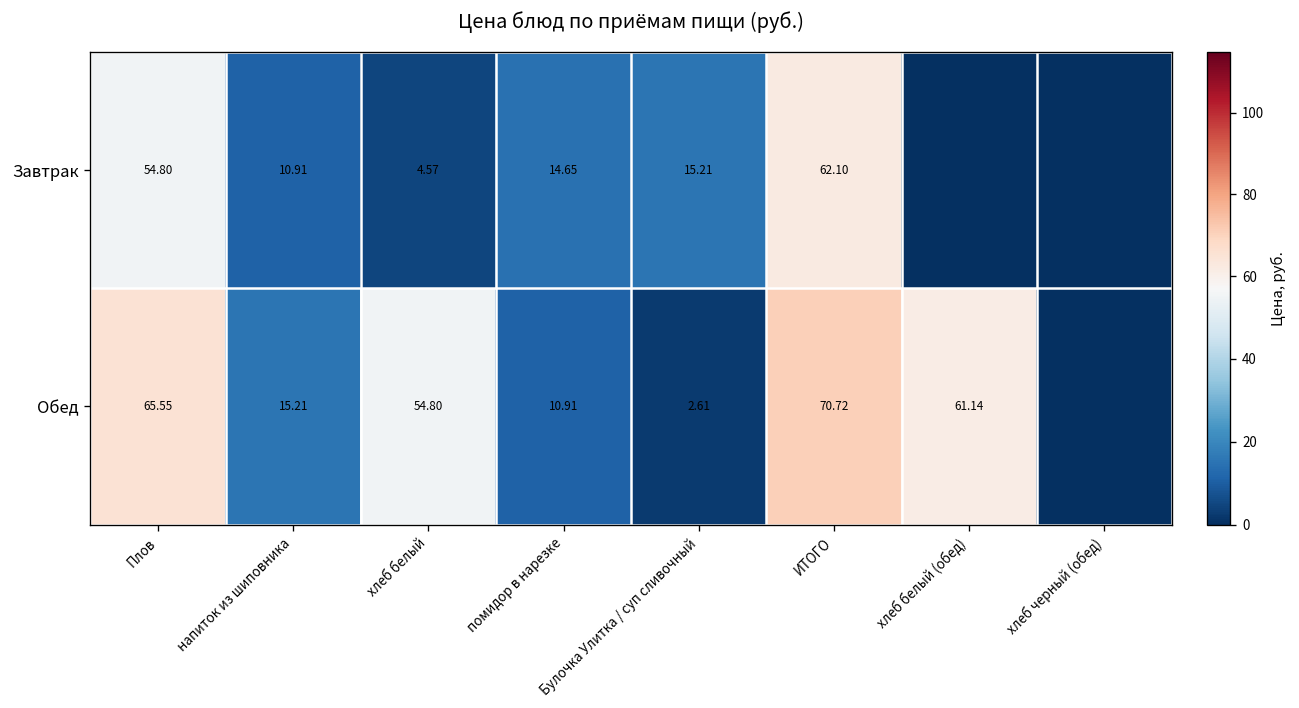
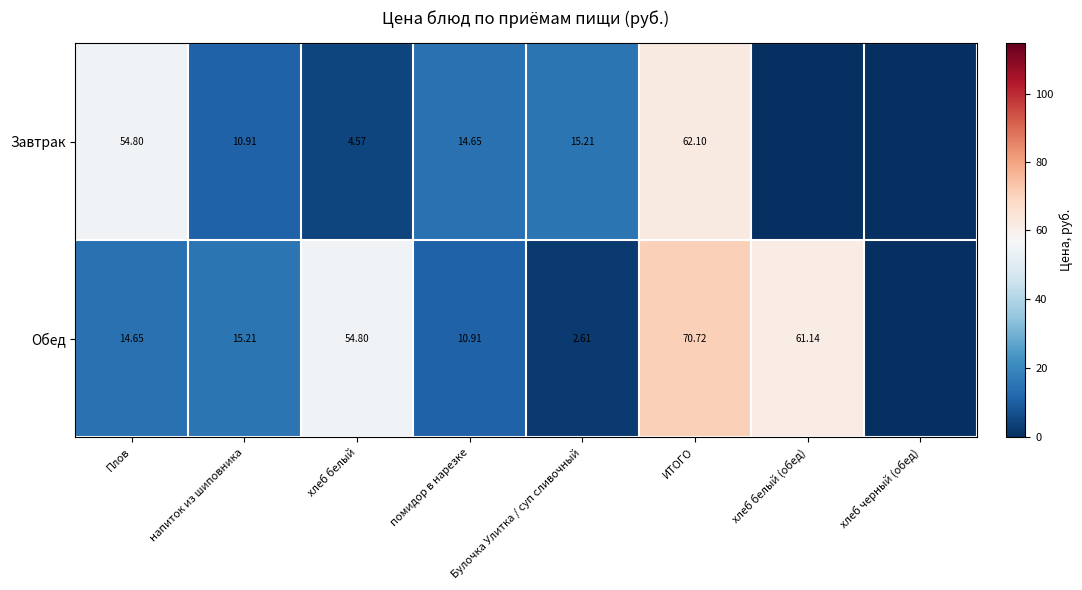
Обед, Плов: 65.55 -> 14.65
